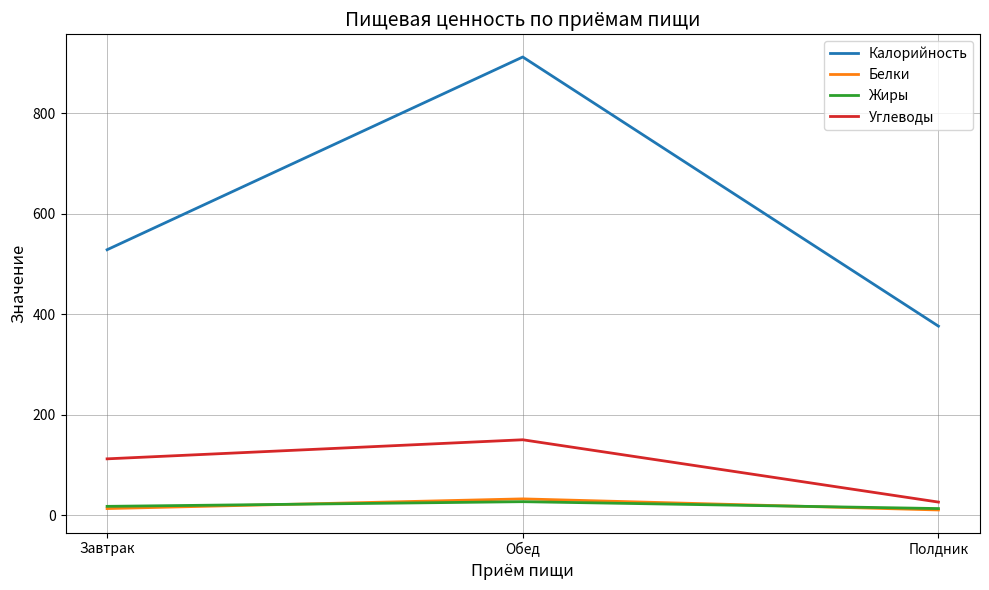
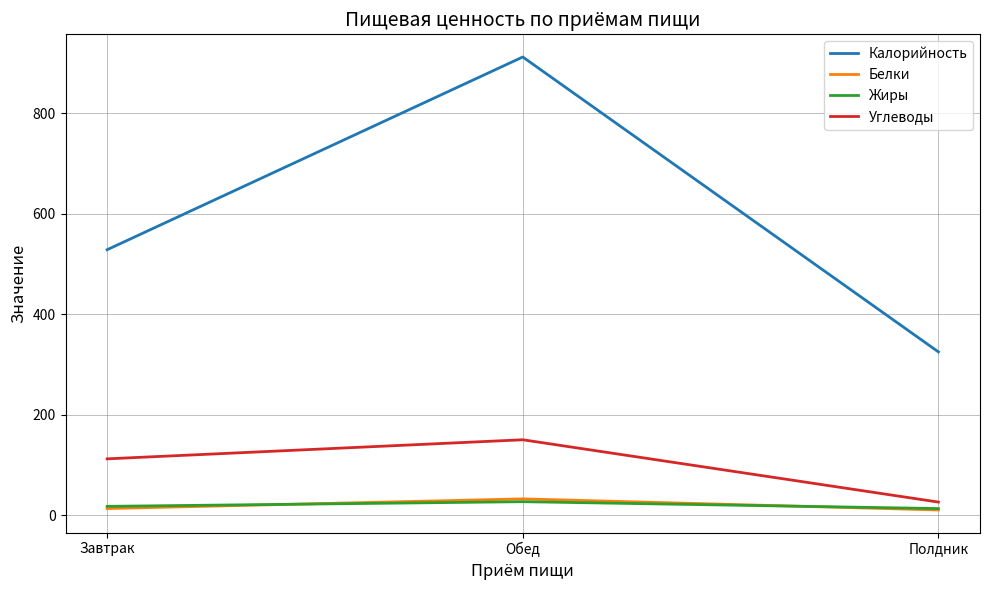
Калорийность, Полдник: 380 -> 330
